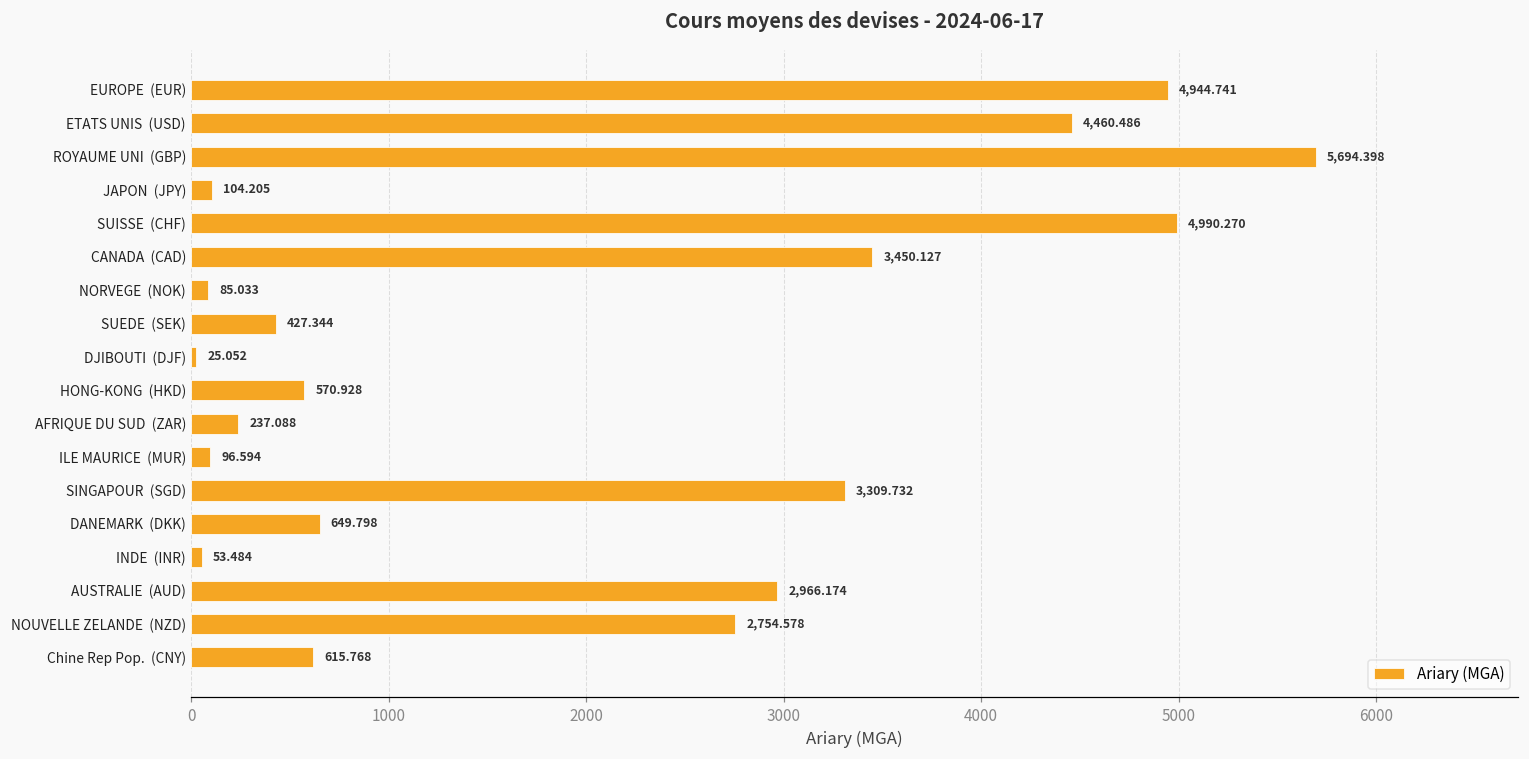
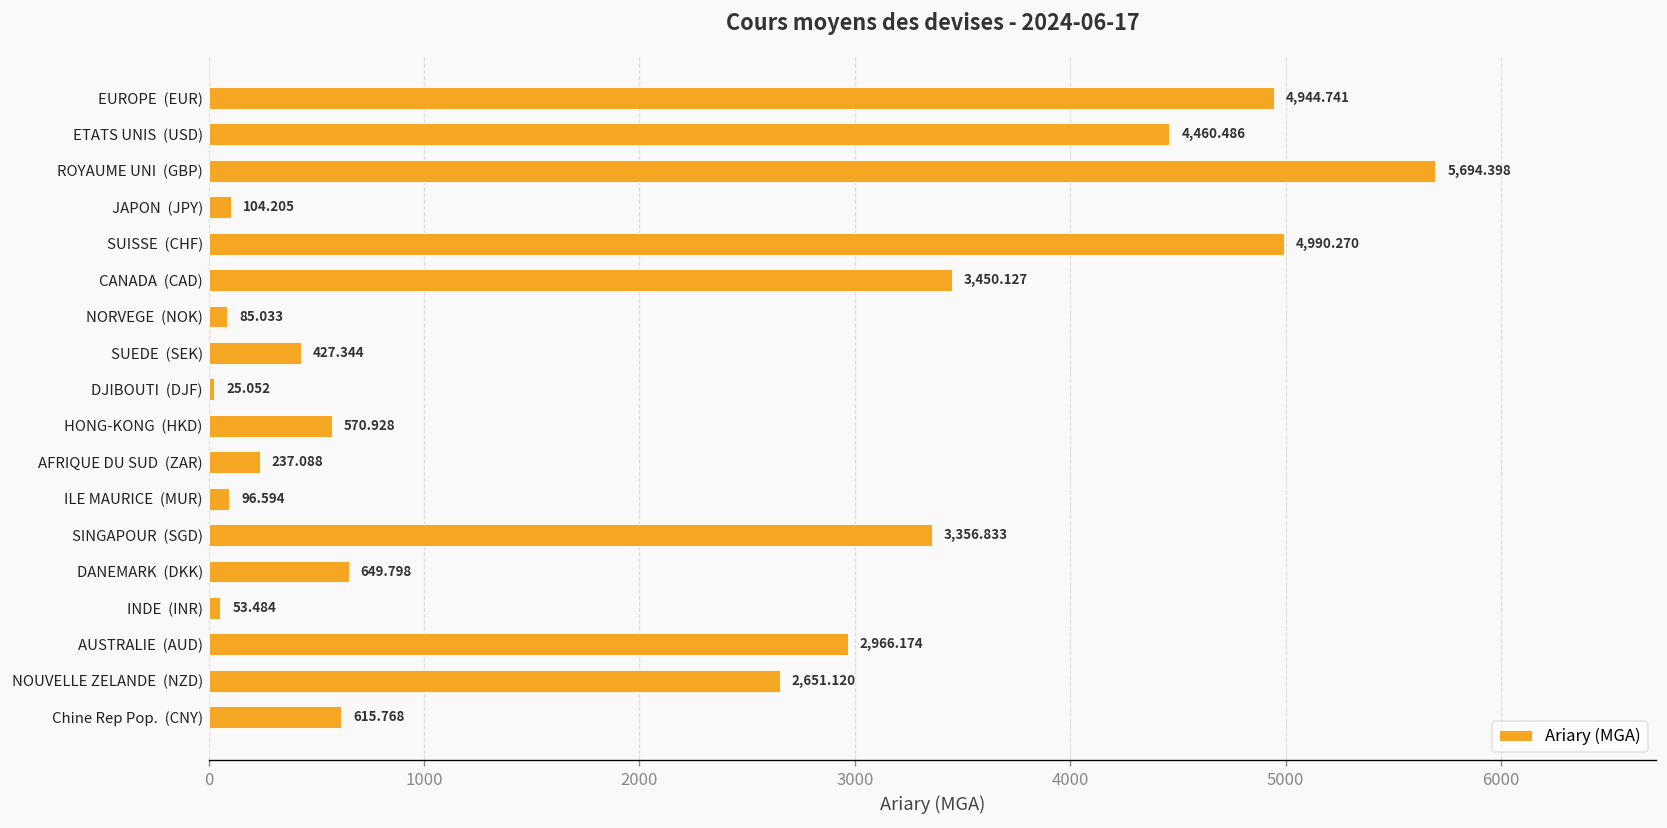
SINGAPOUR (SGD): 3,309.732 -> 3,356.833
NOUVELLE ZELANDE (NZD): 2,754.578 -> 2,651.120
